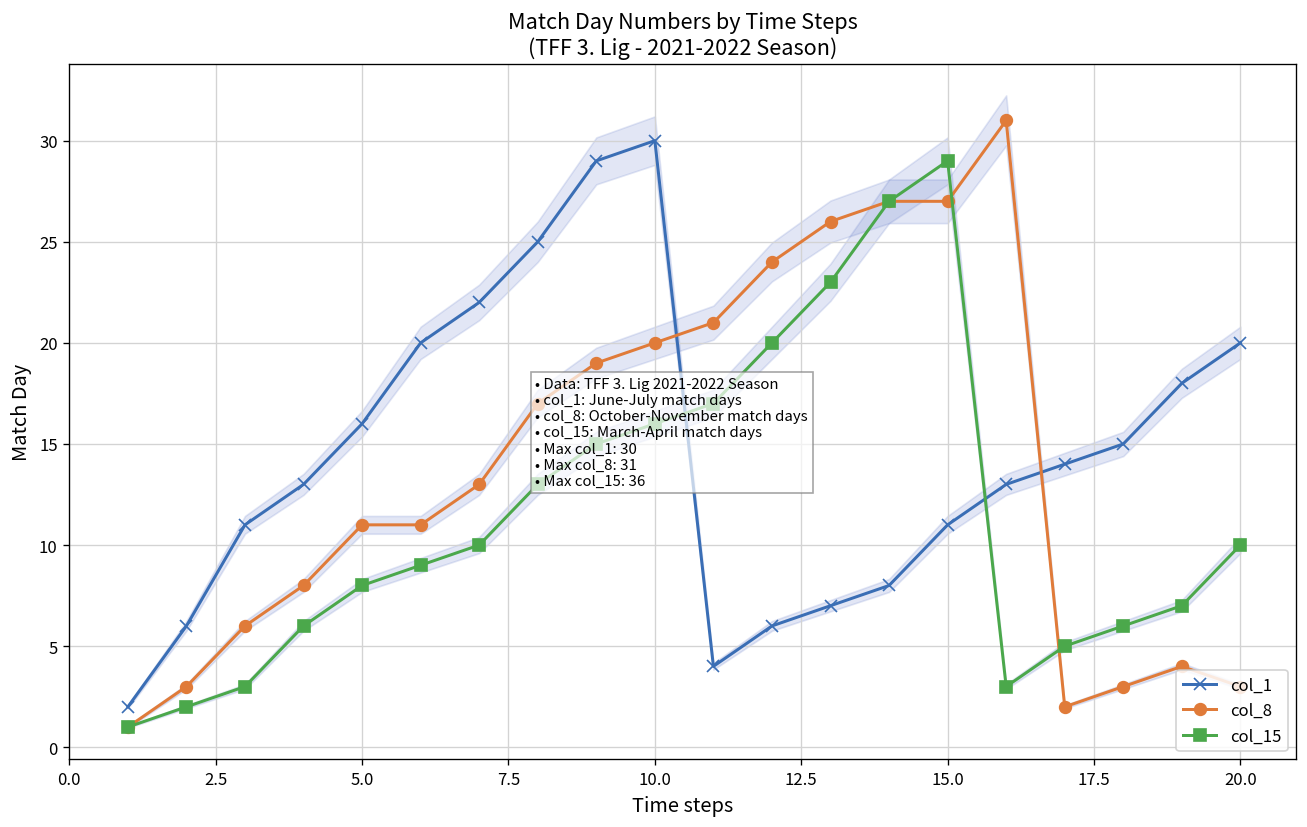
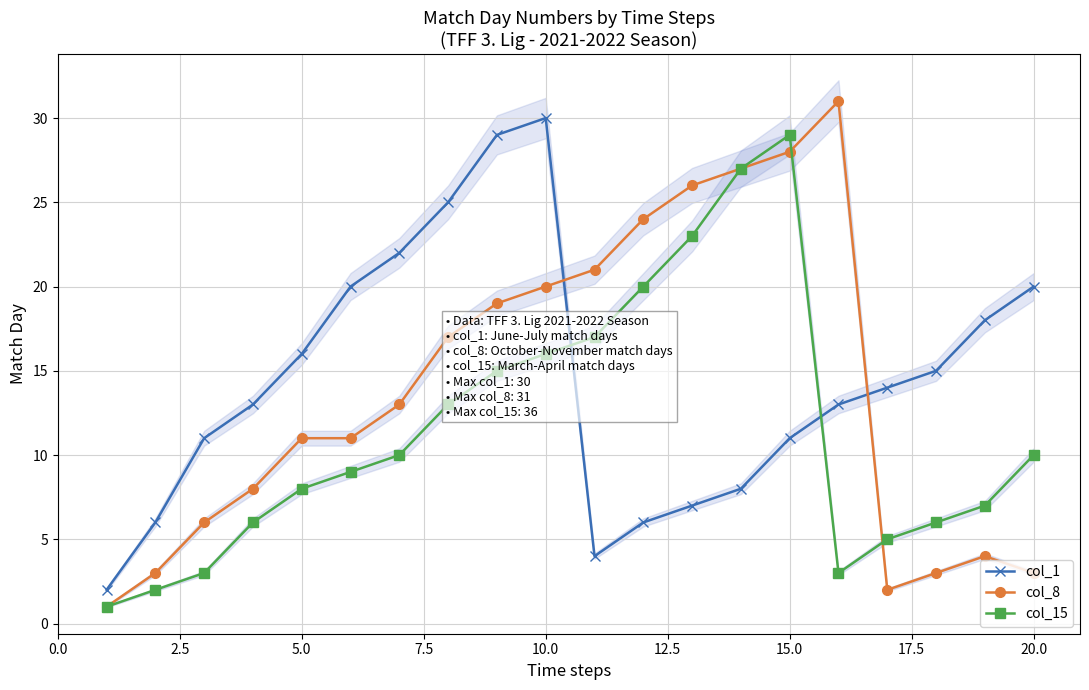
col_8, 15.0: 27 -> 28
